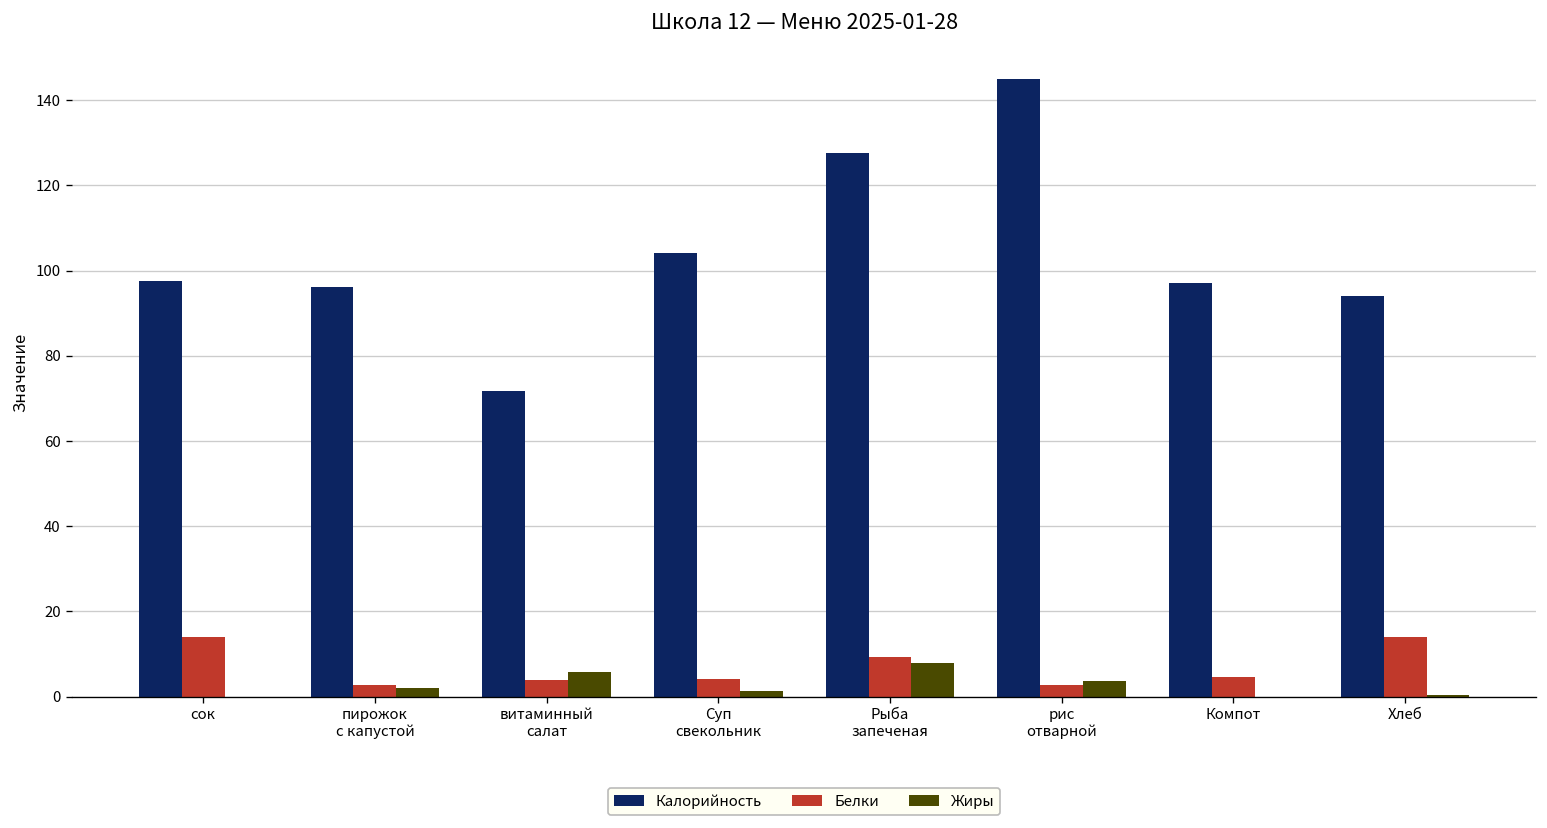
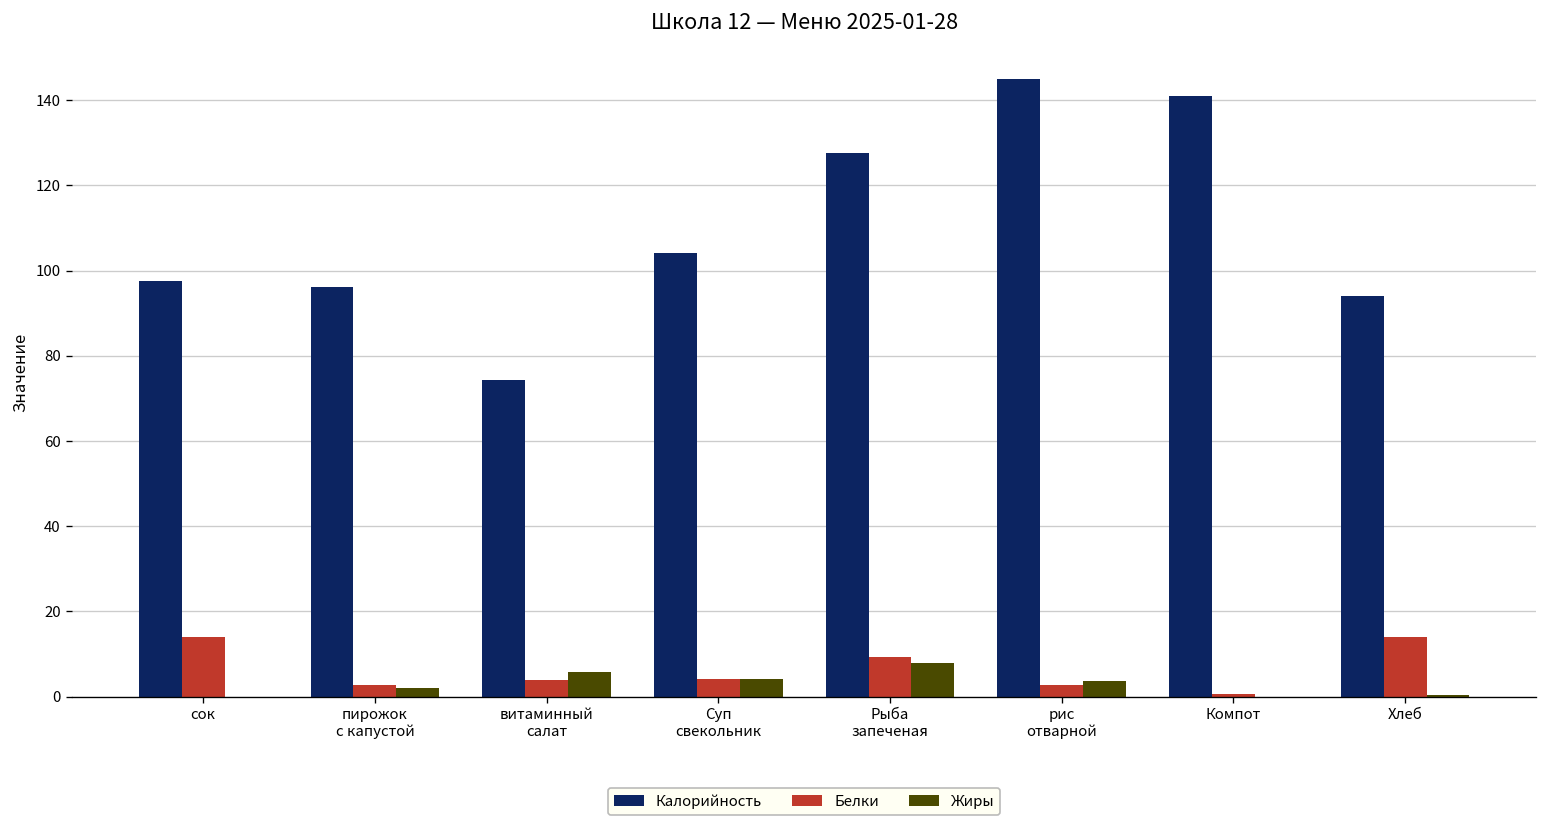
Калорийность, витаминный салат: 72 -> 74
Жиры, Суп свекольник: 1 -> 4
Калорийность, Компот: 97 -> 141
Белки, Компот: 5 -> 1
